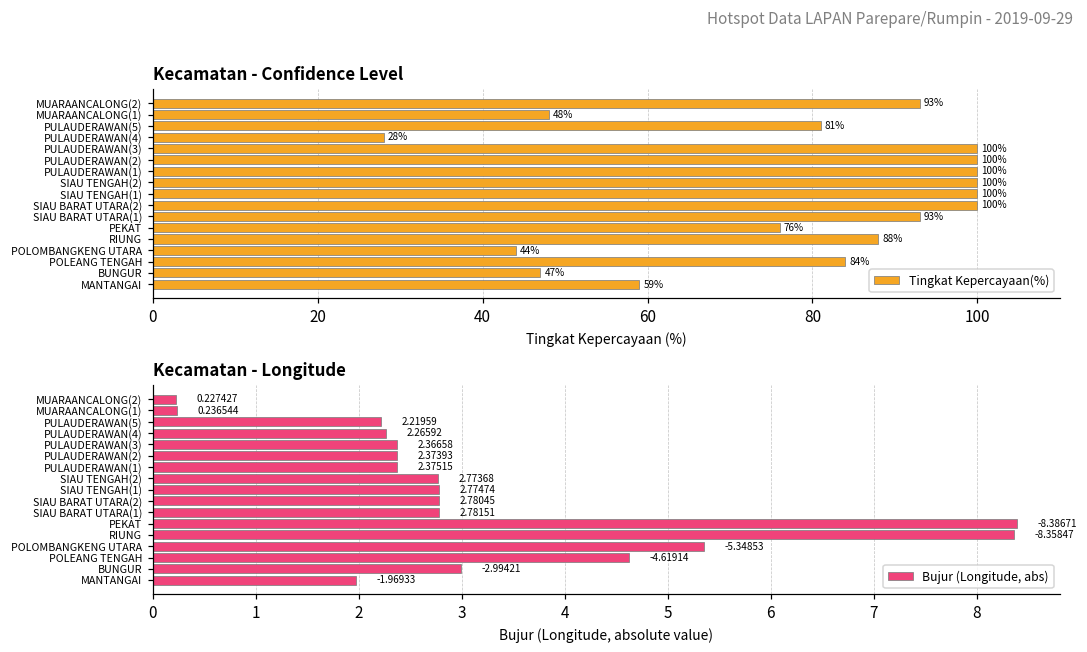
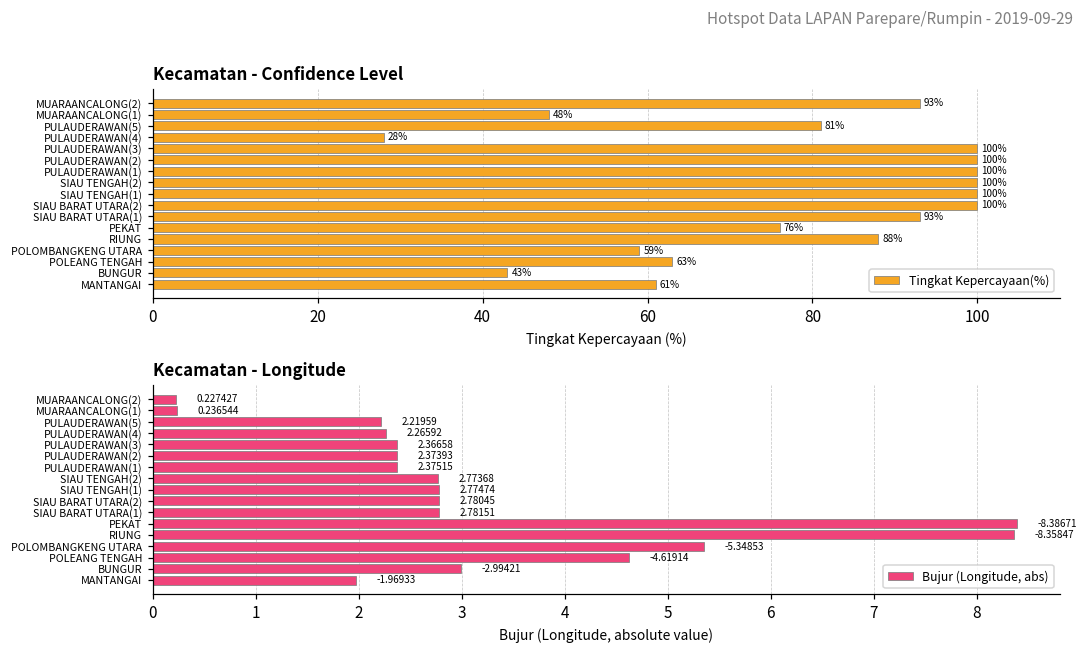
Kecamatan - Confidence Level, POLOMBANGKENG UTARA: 44% -> 59%
Kecamatan - Confidence Level, POLEANG TENGAH: 84% -> 63%
Kecamatan - Confidence Level, BUNGUR: 47% -> 43%
Kecamatan - Confidence Level, MANTANGAI: 59% -> 61%
